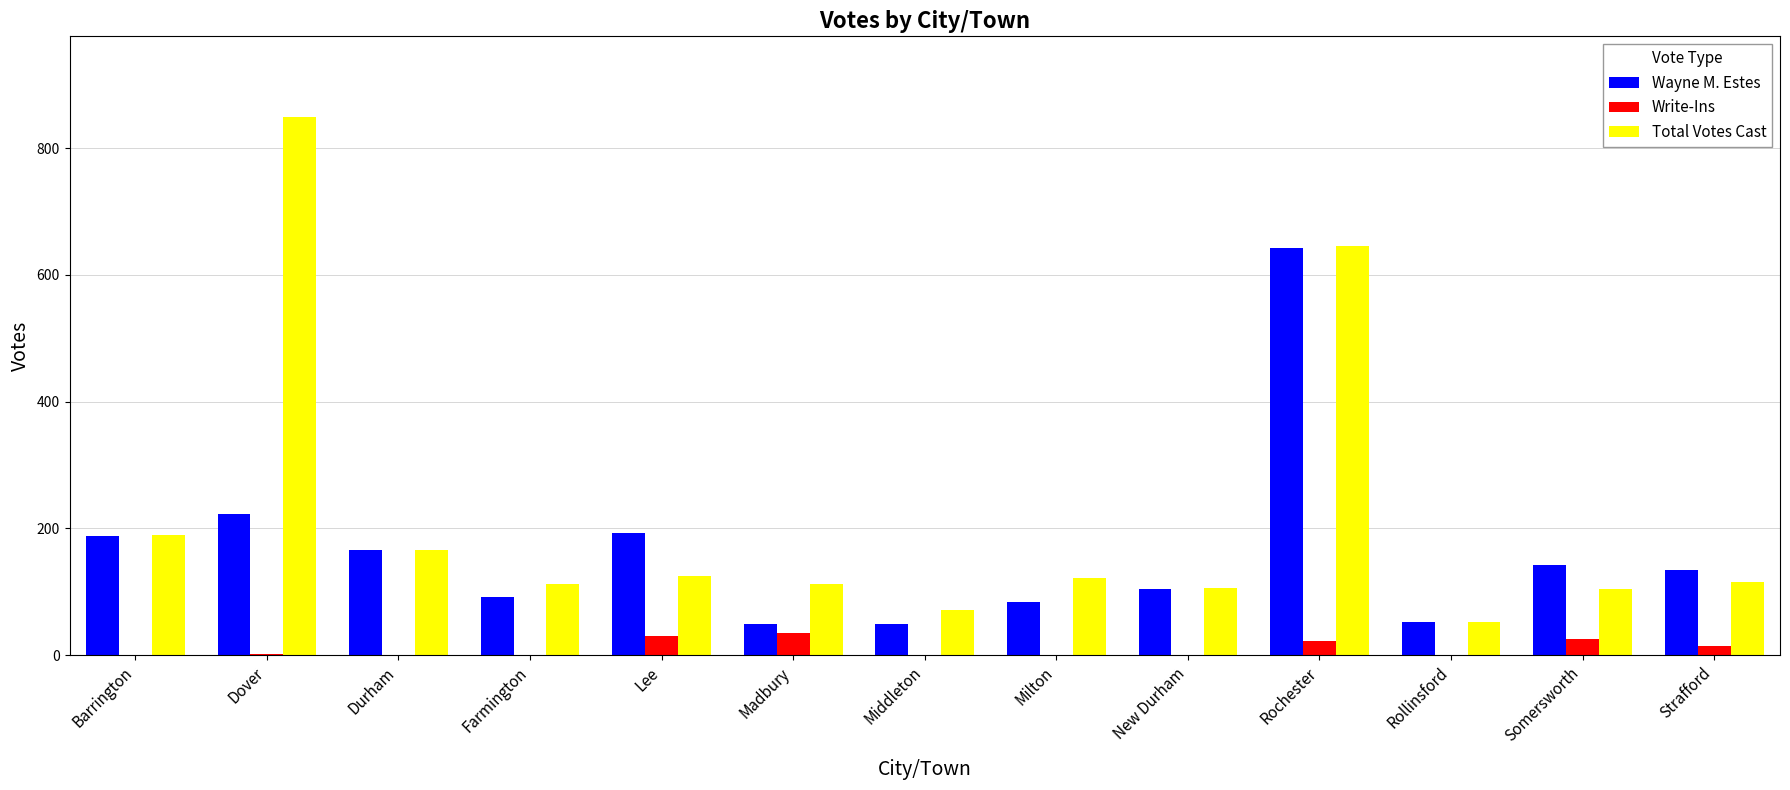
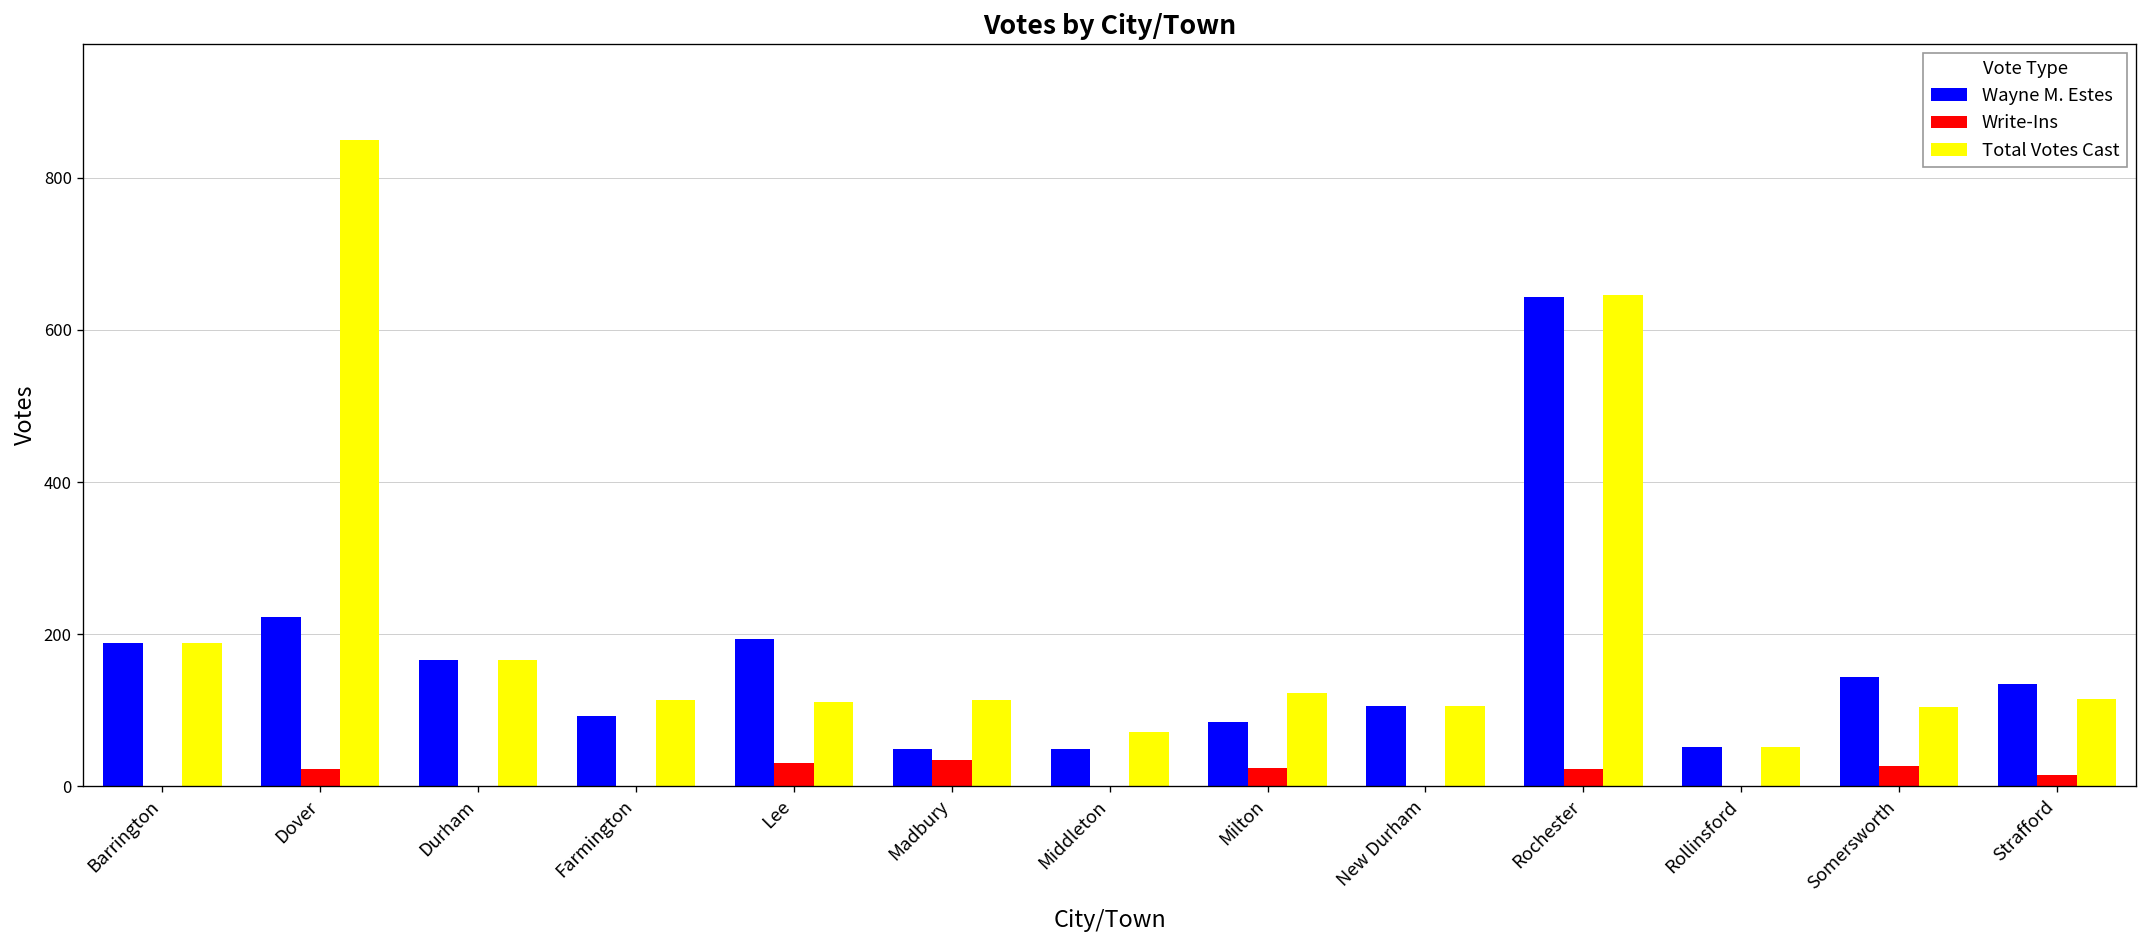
Write-Ins, Dover: 0 -> 20
Total Votes Cast, Lee: 130 -> 110
Write-Ins, Milton: 0 -> 20
